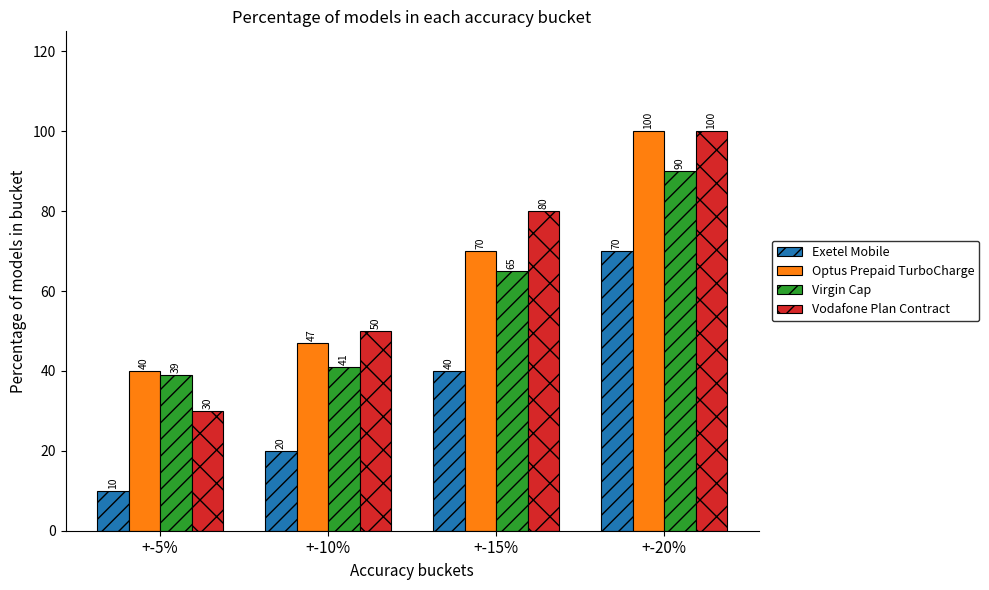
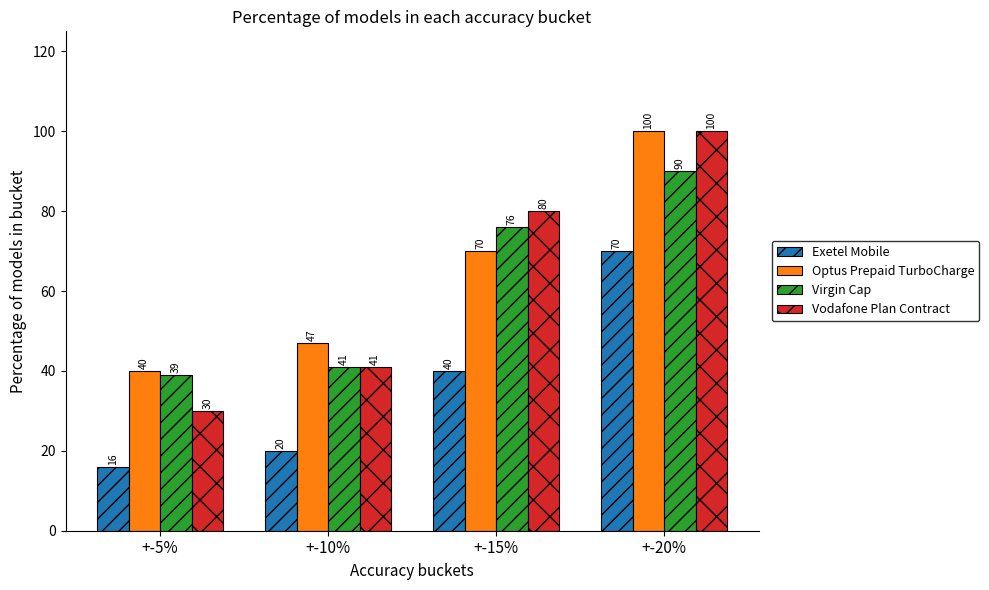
Exetel Mobile, +-5%: 10 -> 16
Vodafone Plan Contract, +-10%: 50 -> 41
Virgin Cap, +-15%: 65 -> 76
